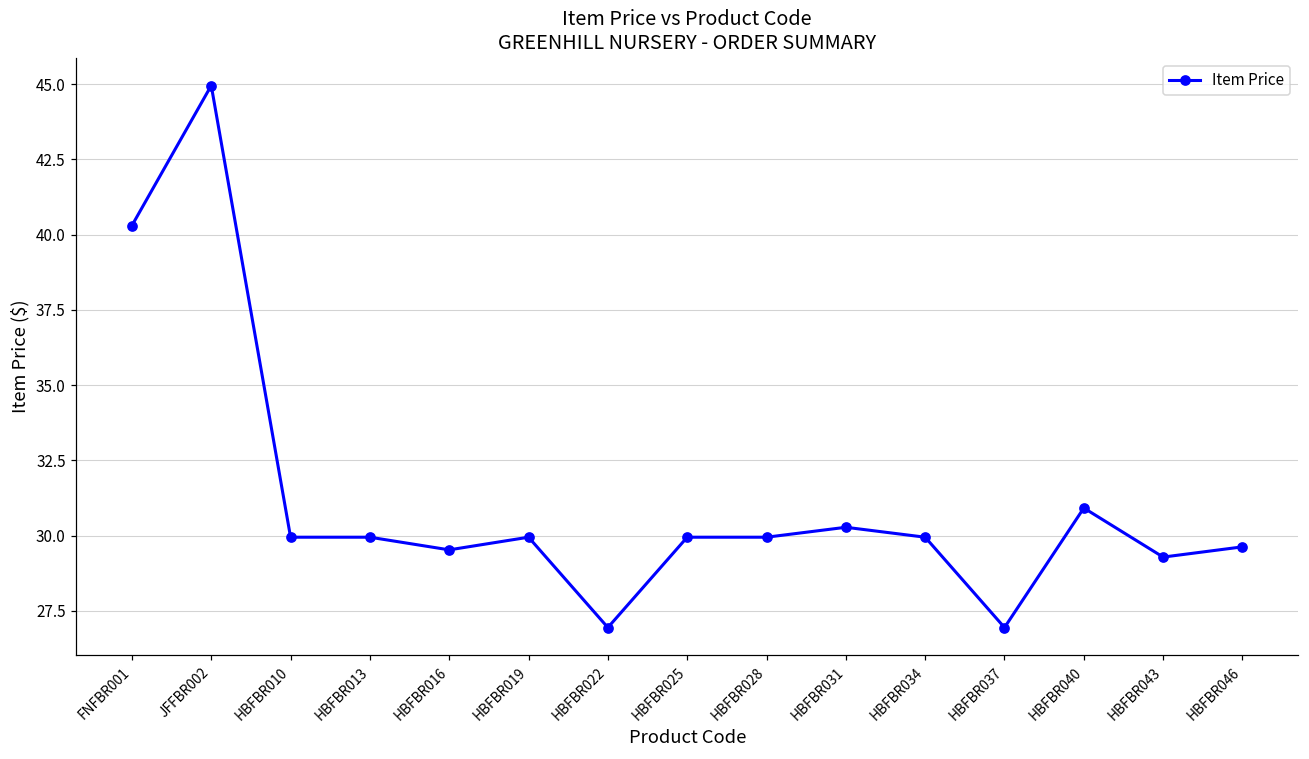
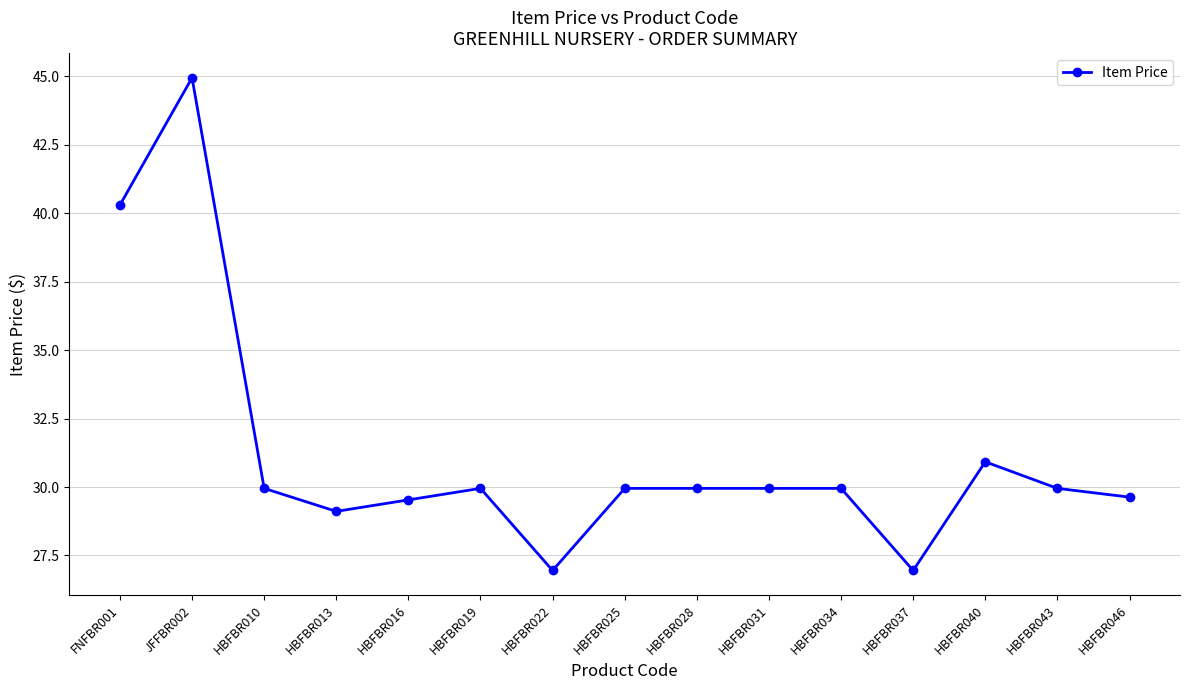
HBFBR013: 30.0 -> 29.1
HBFBR031: 30.3 -> 30.0
HBFBR043: 29.3 -> 30.0
